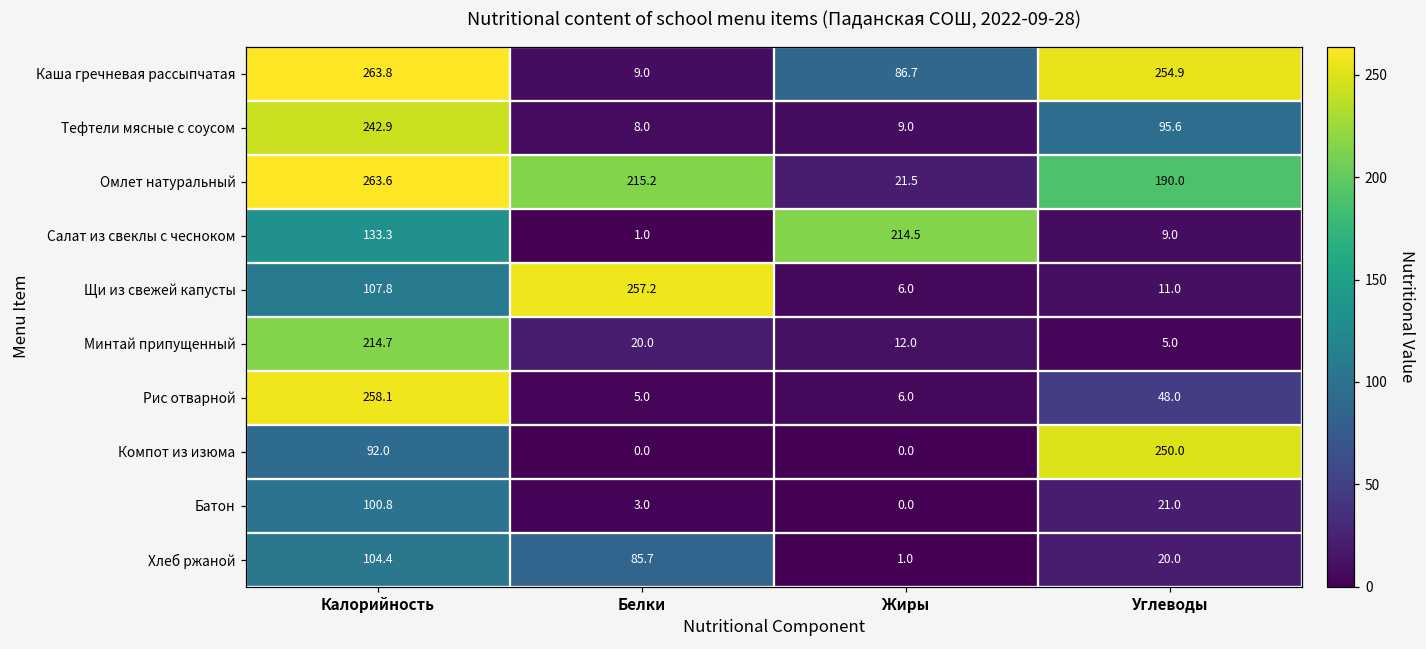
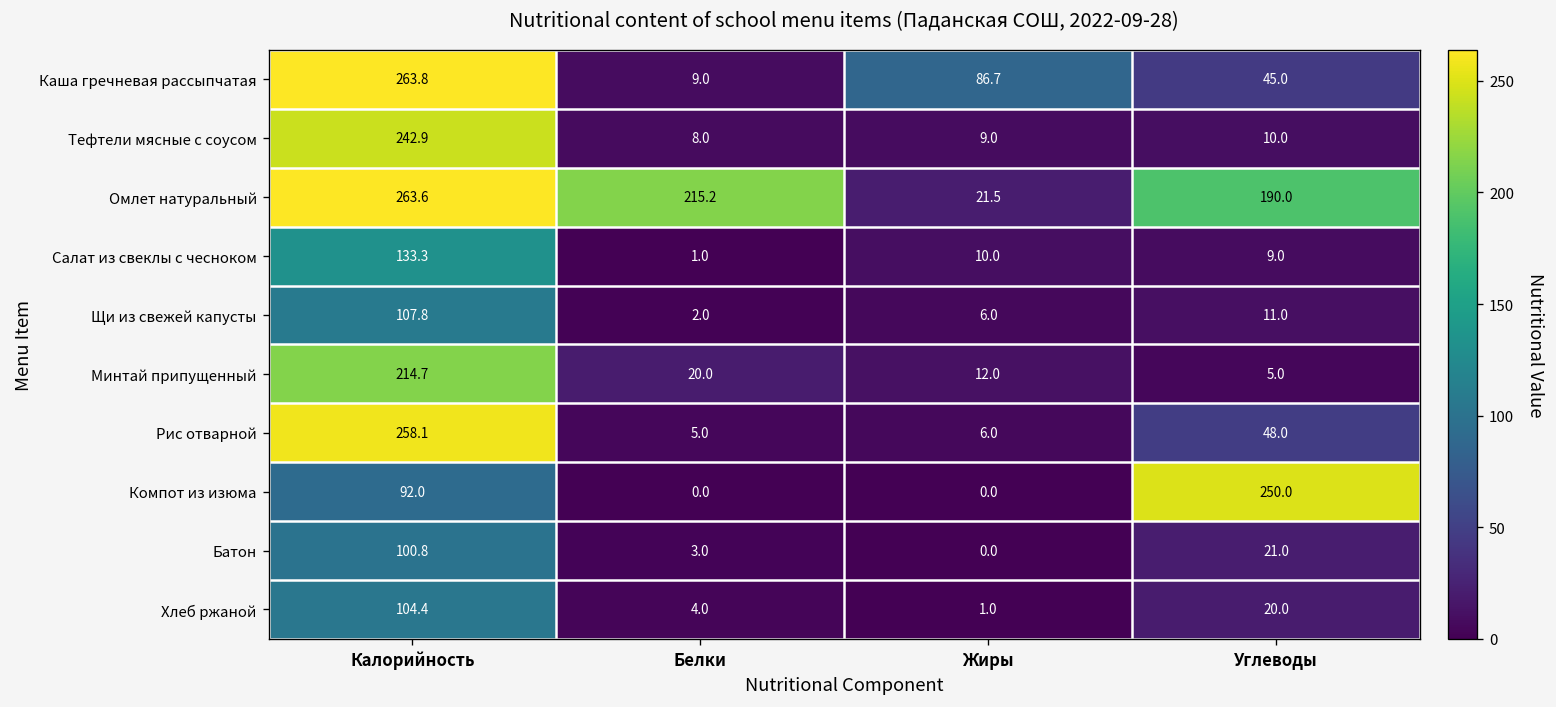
Каша гречневая рассыпчатая, Углеводы: 254.9 -> 45.0
Тефтели мясные с соусом, Углеводы: 95.6 -> 10.0
Салат из свеклы с чесноком, Жиры: 214.5 -> 10.0
Щи из свежей капусты, Белки: 257.2 -> 2.0
Хлеб ржаной, Белки: 85.7 -> 4.0
